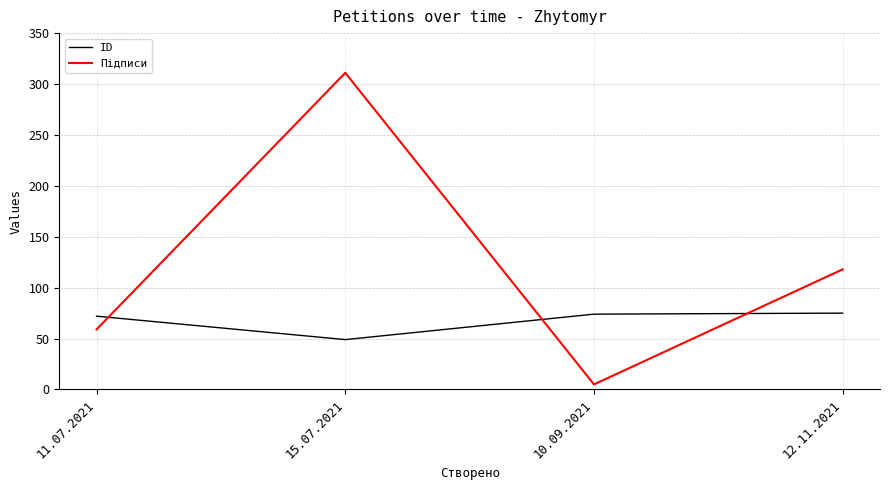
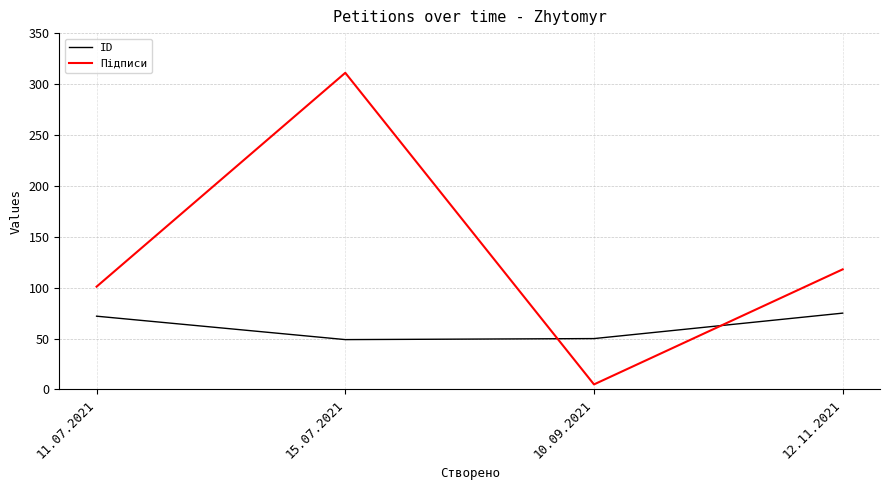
Підписи, 11.07.2021: 59 -> 101
ID, 10.09.2021: 74 -> 50
